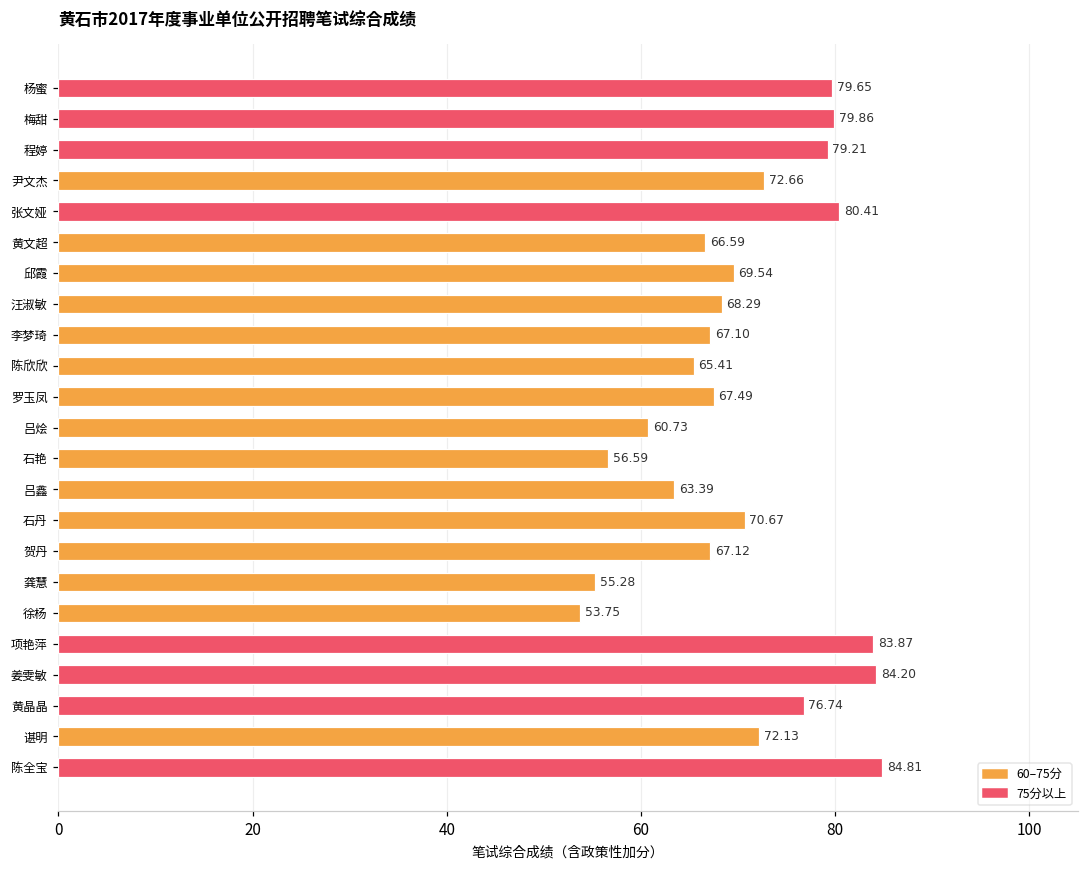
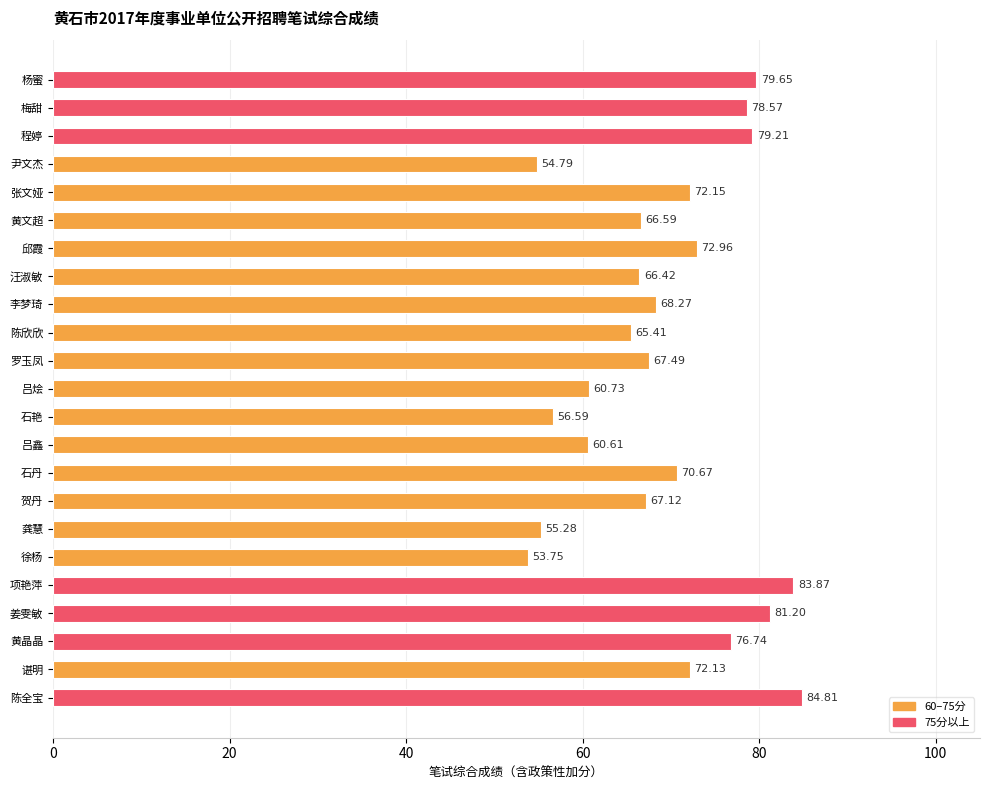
梅甜: 79.86 -> 78.57
尹文杰: 72.66 -> 54.79
张文娅: 80.41 -> 72.15
邱霞: 69.54 -> 72.96
汪淑敏: 68.29 -> 66.42
李梦琦: 67.10 -> 68.27
吕鑫: 63.39 -> 60.61
姜雯敏: 84.20 -> 81.20
